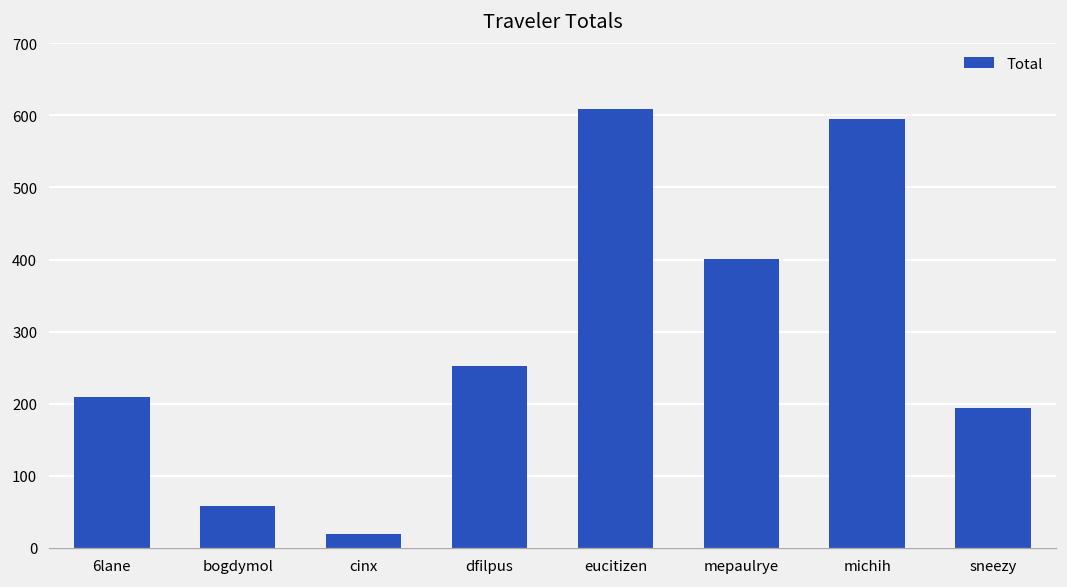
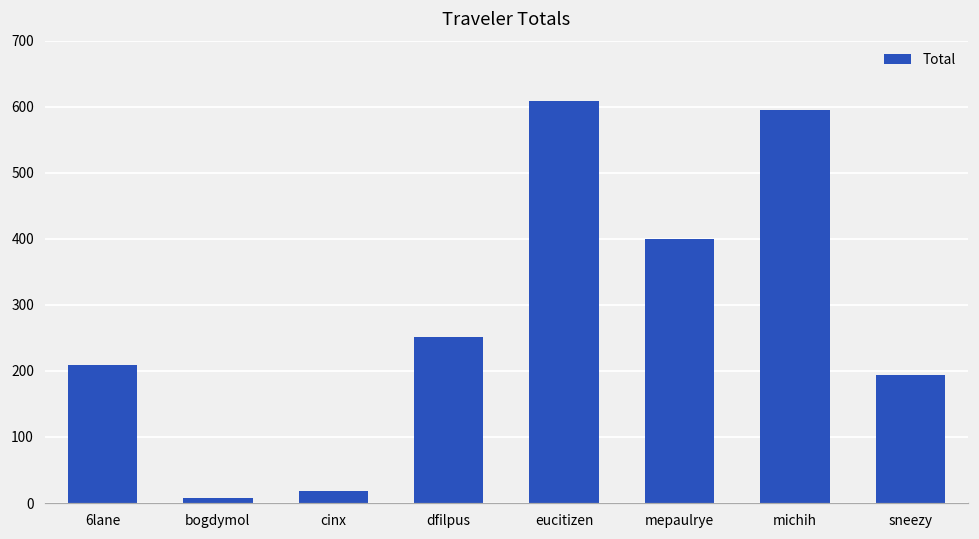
bogdymol: 60 -> 10
